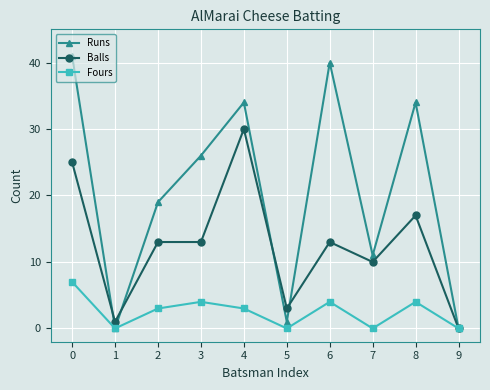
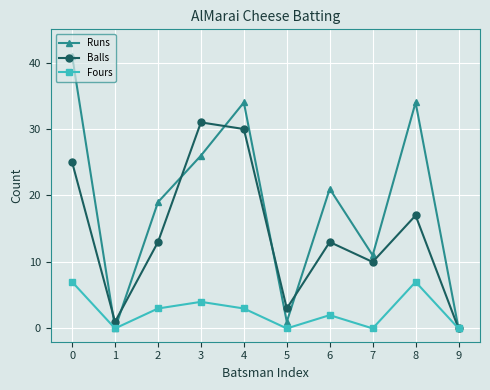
Balls, 3: 13 -> 31
Runs, 6: 40 -> 21
Fours, 6: 4 -> 2
Fours, 8: 4 -> 7
